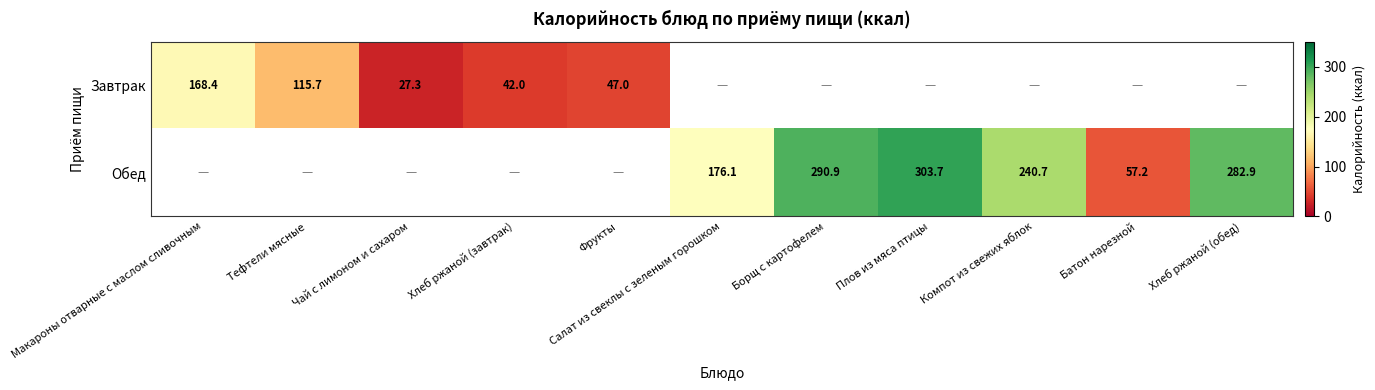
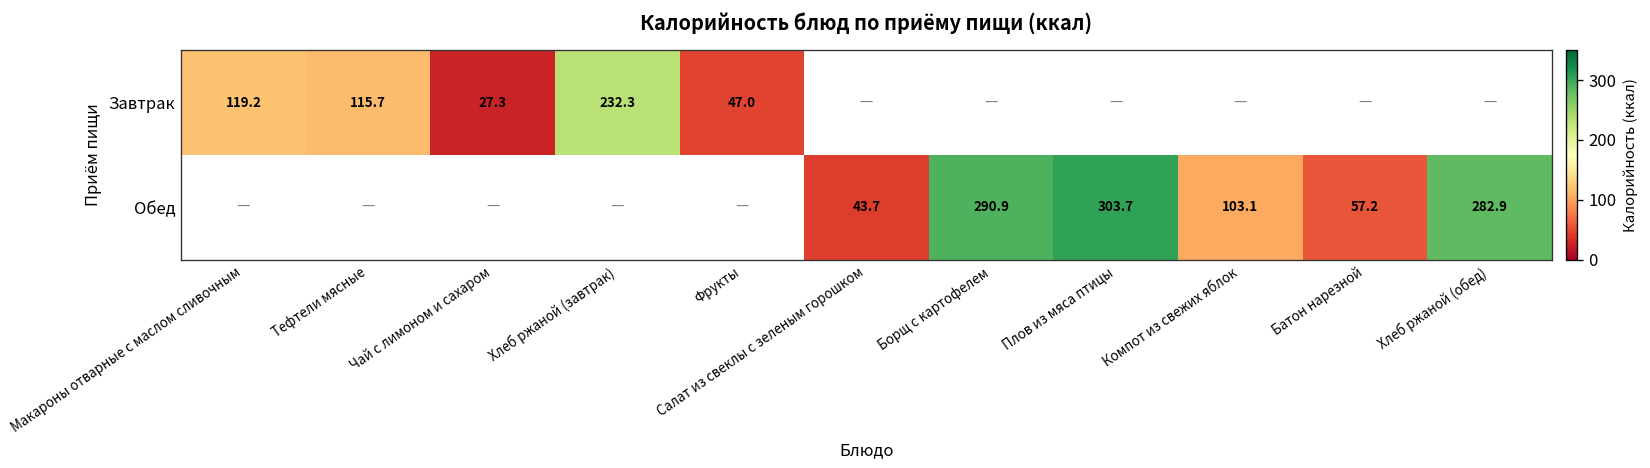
Завтрак, Макароны отварные с маслом сливочным: 168.4 -> 119.2
Завтрак, Хлеб ржаной (завтрак): 42.0 -> 232.3
Обед, Салат из свеклы с зеленым горошком: 176.1 -> 43.7
Обед, Компот из свежих яблок: 240.7 -> 103.1
